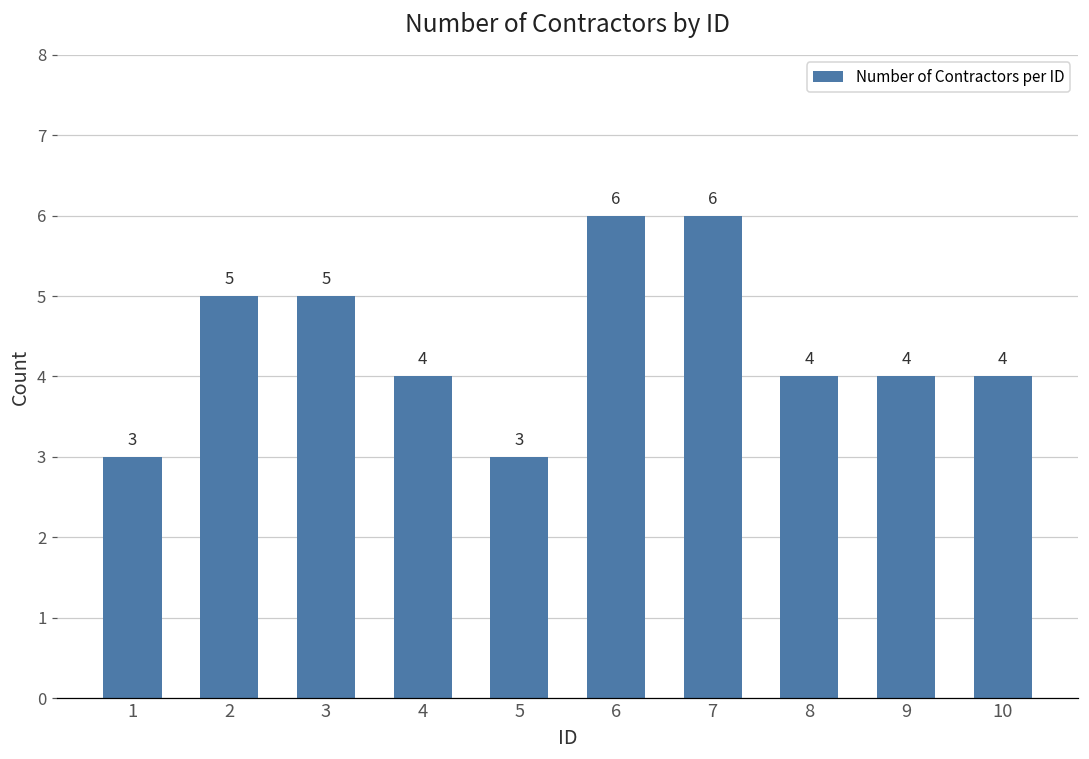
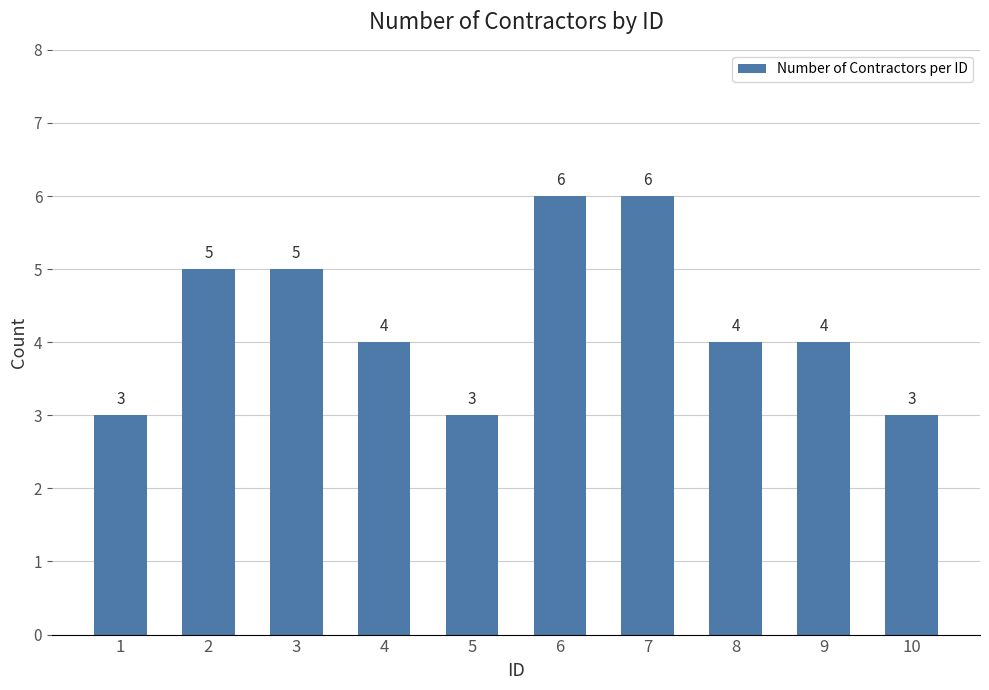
10: 4 -> 3
